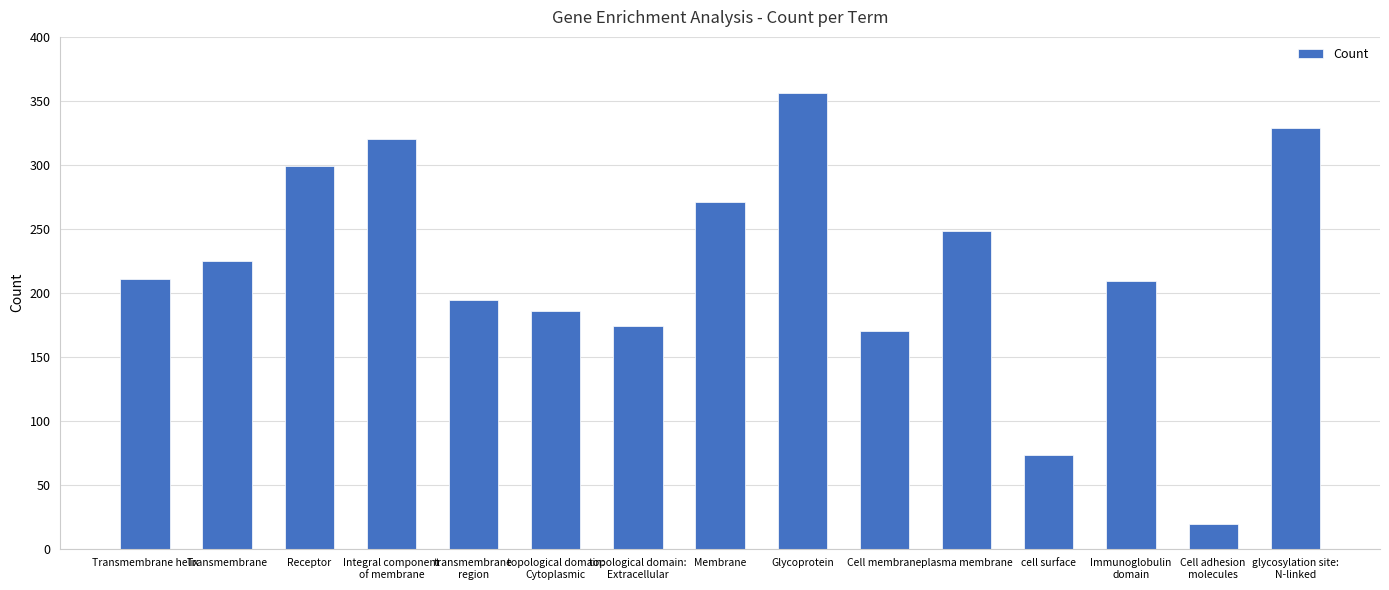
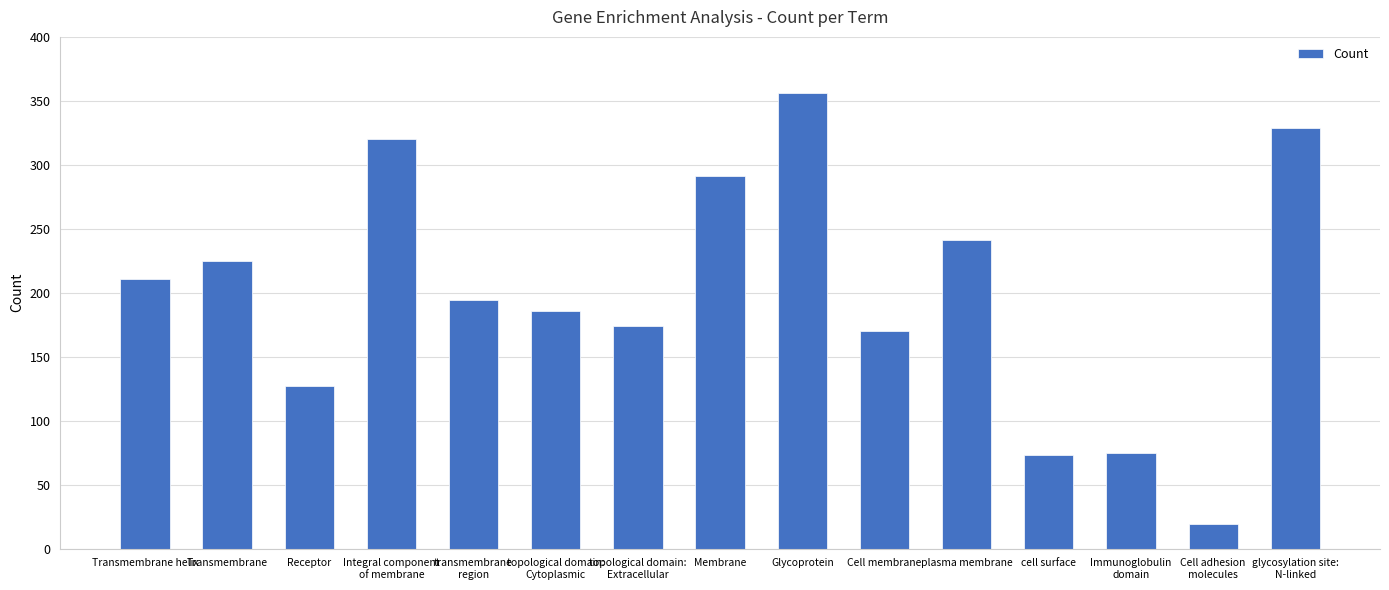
Receptor: 299 -> 127
Membrane: 271 -> 291
plasma membrane: 248 -> 241
Immunoglobulin domain: 209 -> 75
